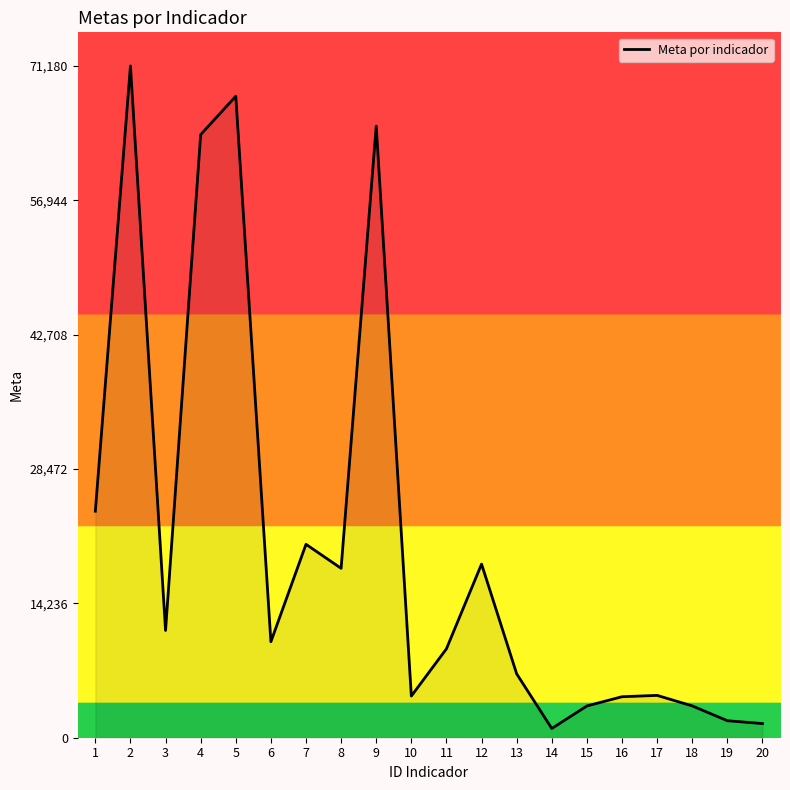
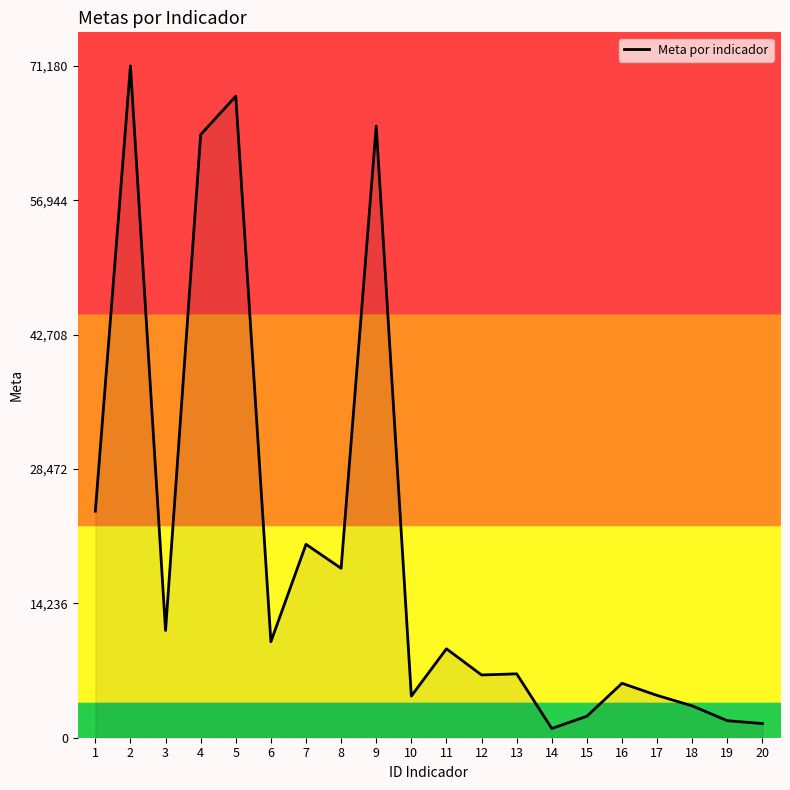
12: 18,000 -> 7,000
15: 3,000 -> 2,000
16: 4,000 -> 6,000
